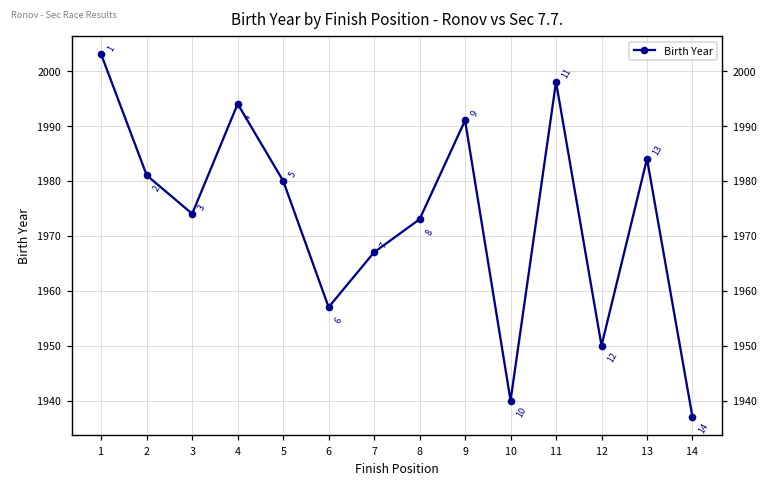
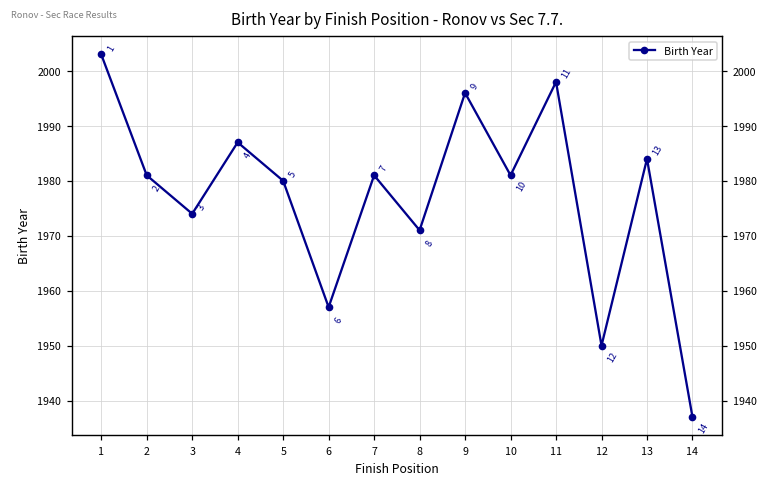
4: 1994 -> 1987
7: 1967 -> 1981
8: 1973 -> 1971
9: 1991 -> 1996
10: 1940 -> 1981
